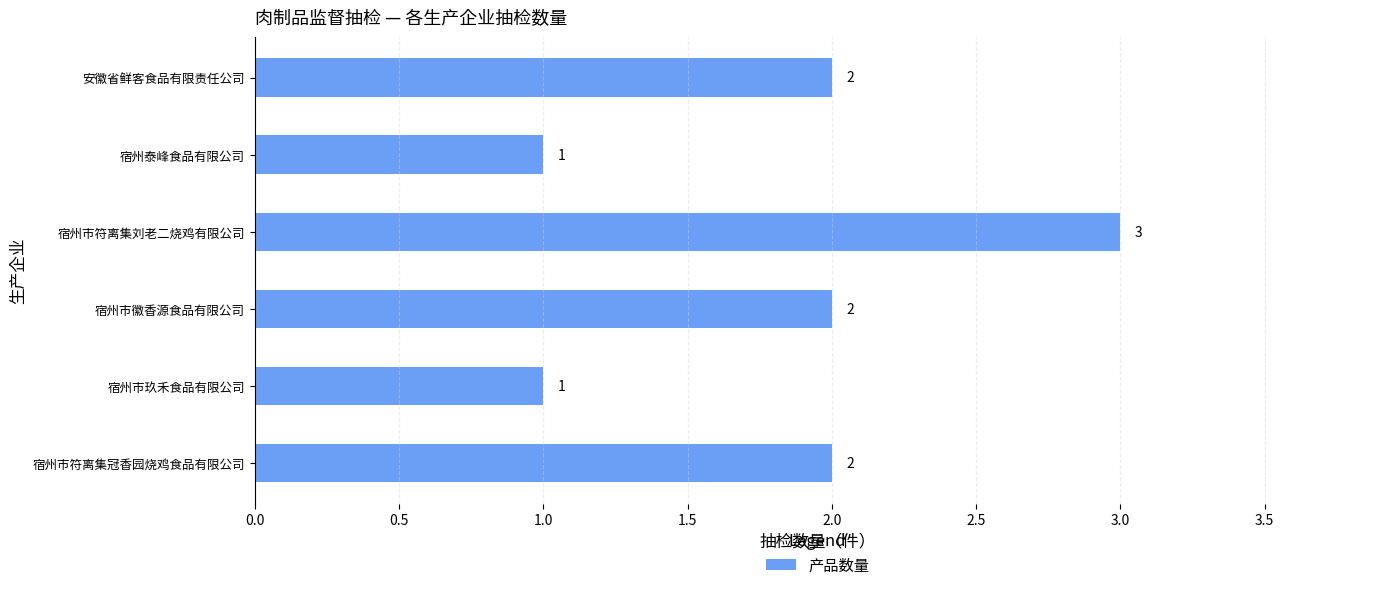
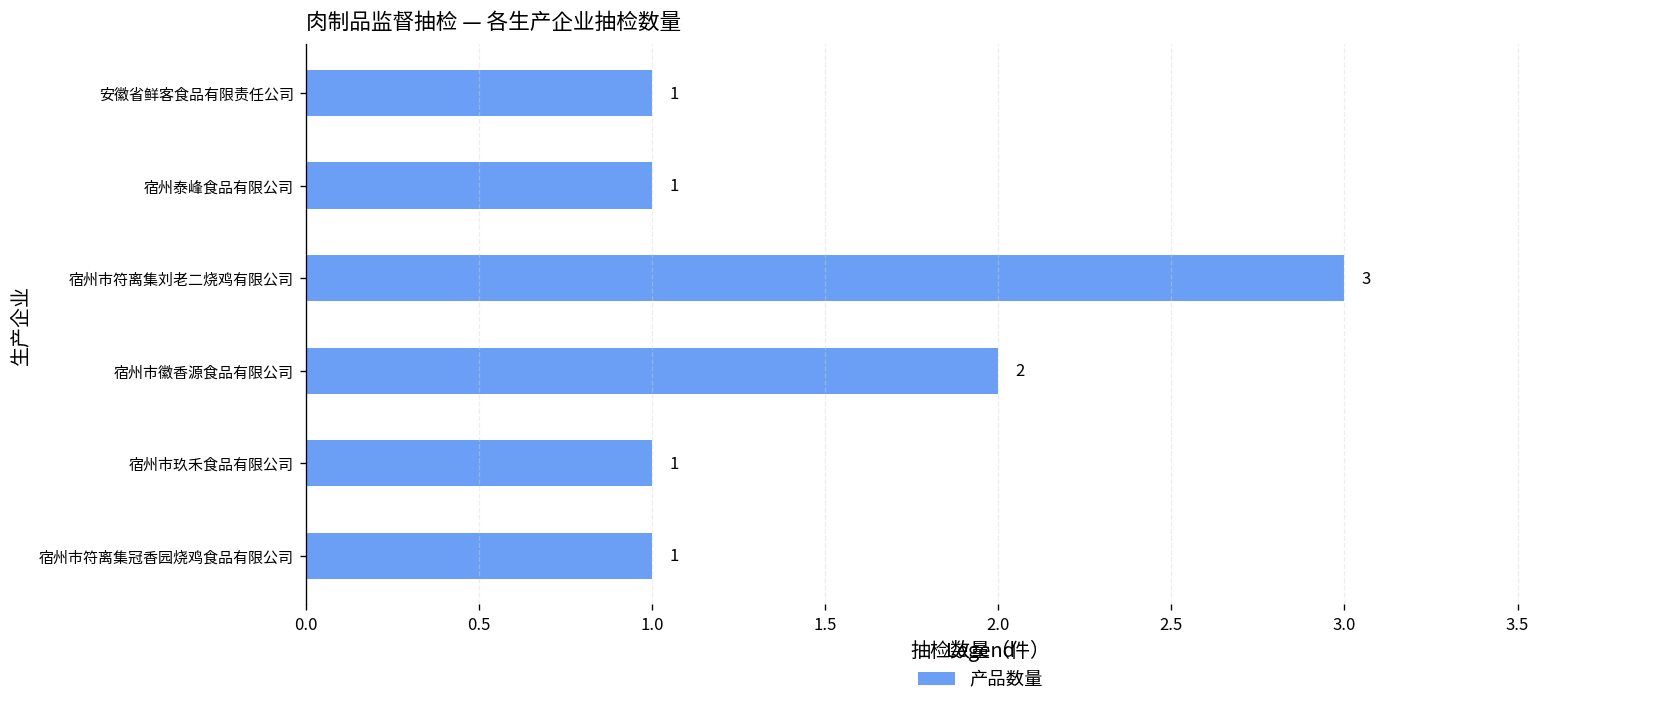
安徽省鲜客食品有限责任公司: 2 -> 1
宿州市符离集冠香园烧鸡食品有限公司: 2 -> 1
